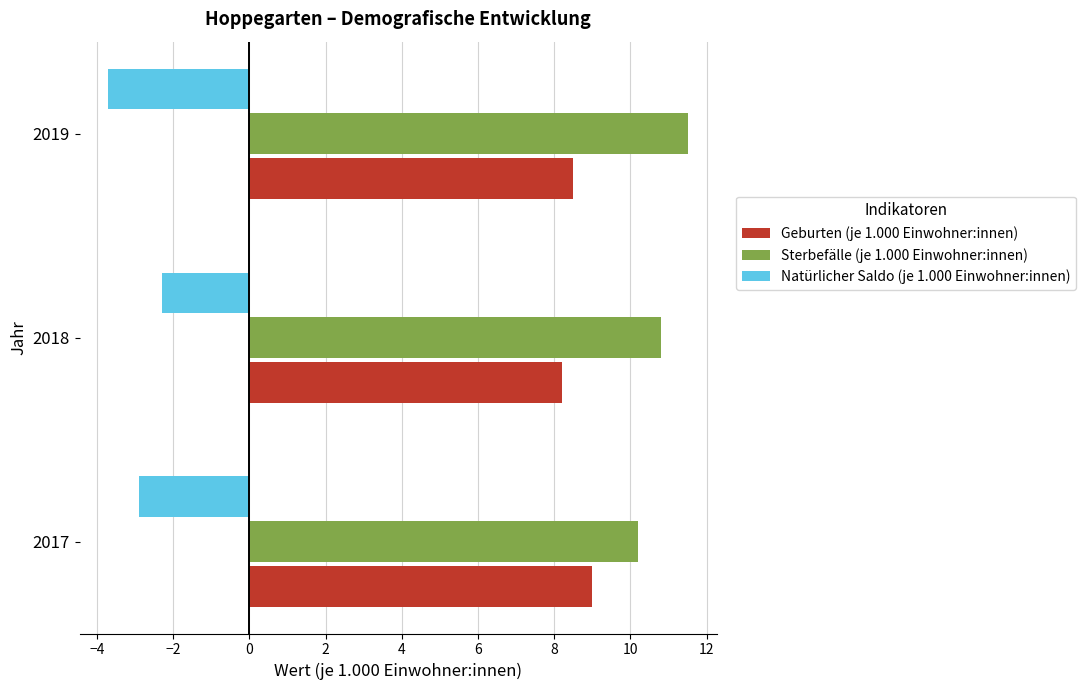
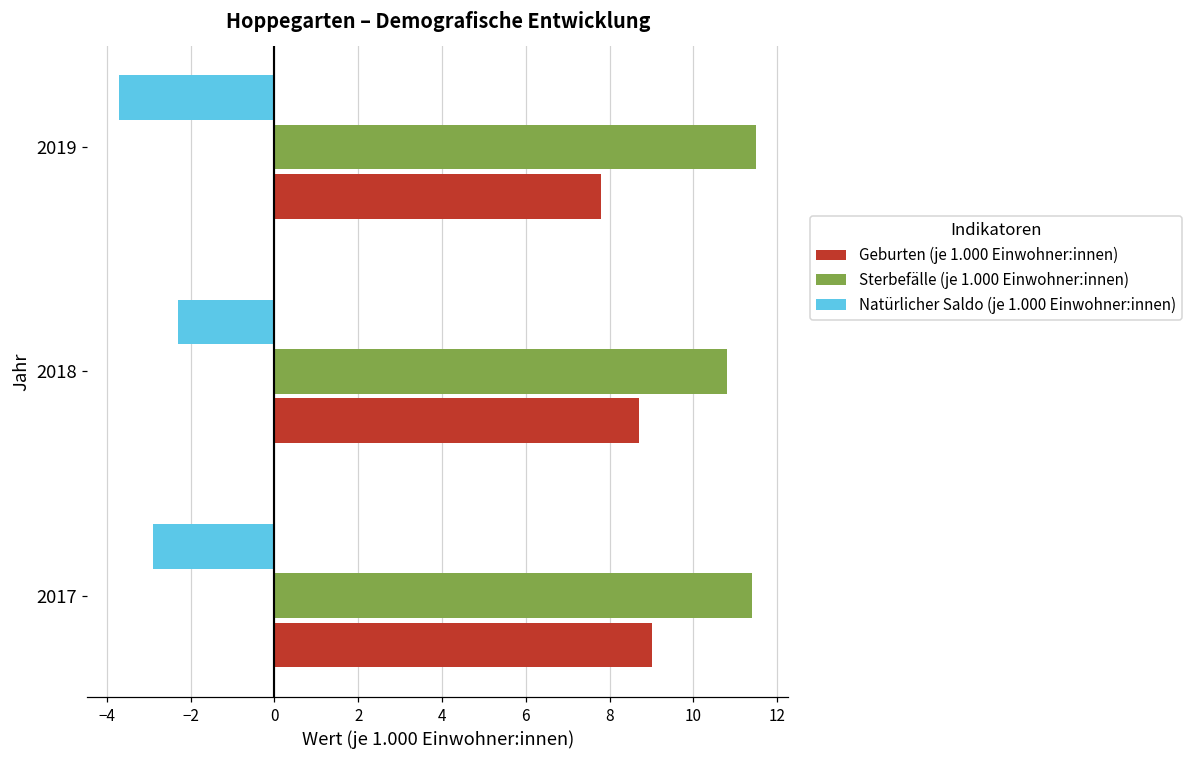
Geburten (je 1.000 Einwohner:innen), 2019: 8.5 -> 7.8
Geburten (je 1.000 Einwohner:innen), 2018: 8.2 -> 8.7
Sterbefälle (je 1.000 Einwohner:innen), 2017: 10.2 -> 11.4
